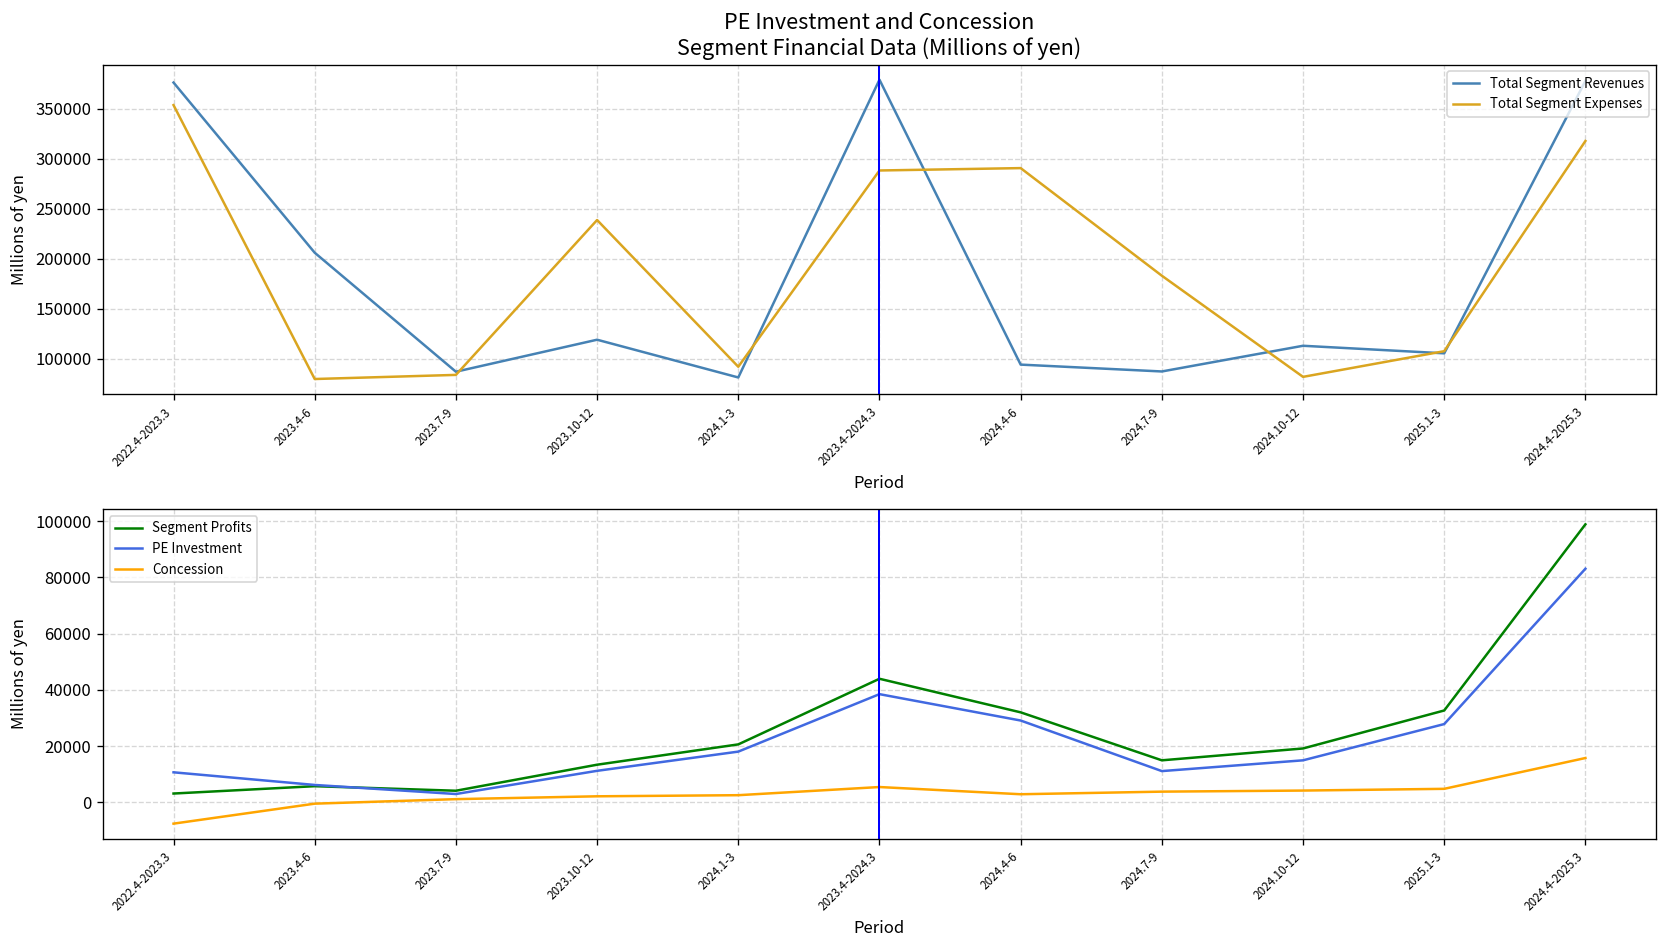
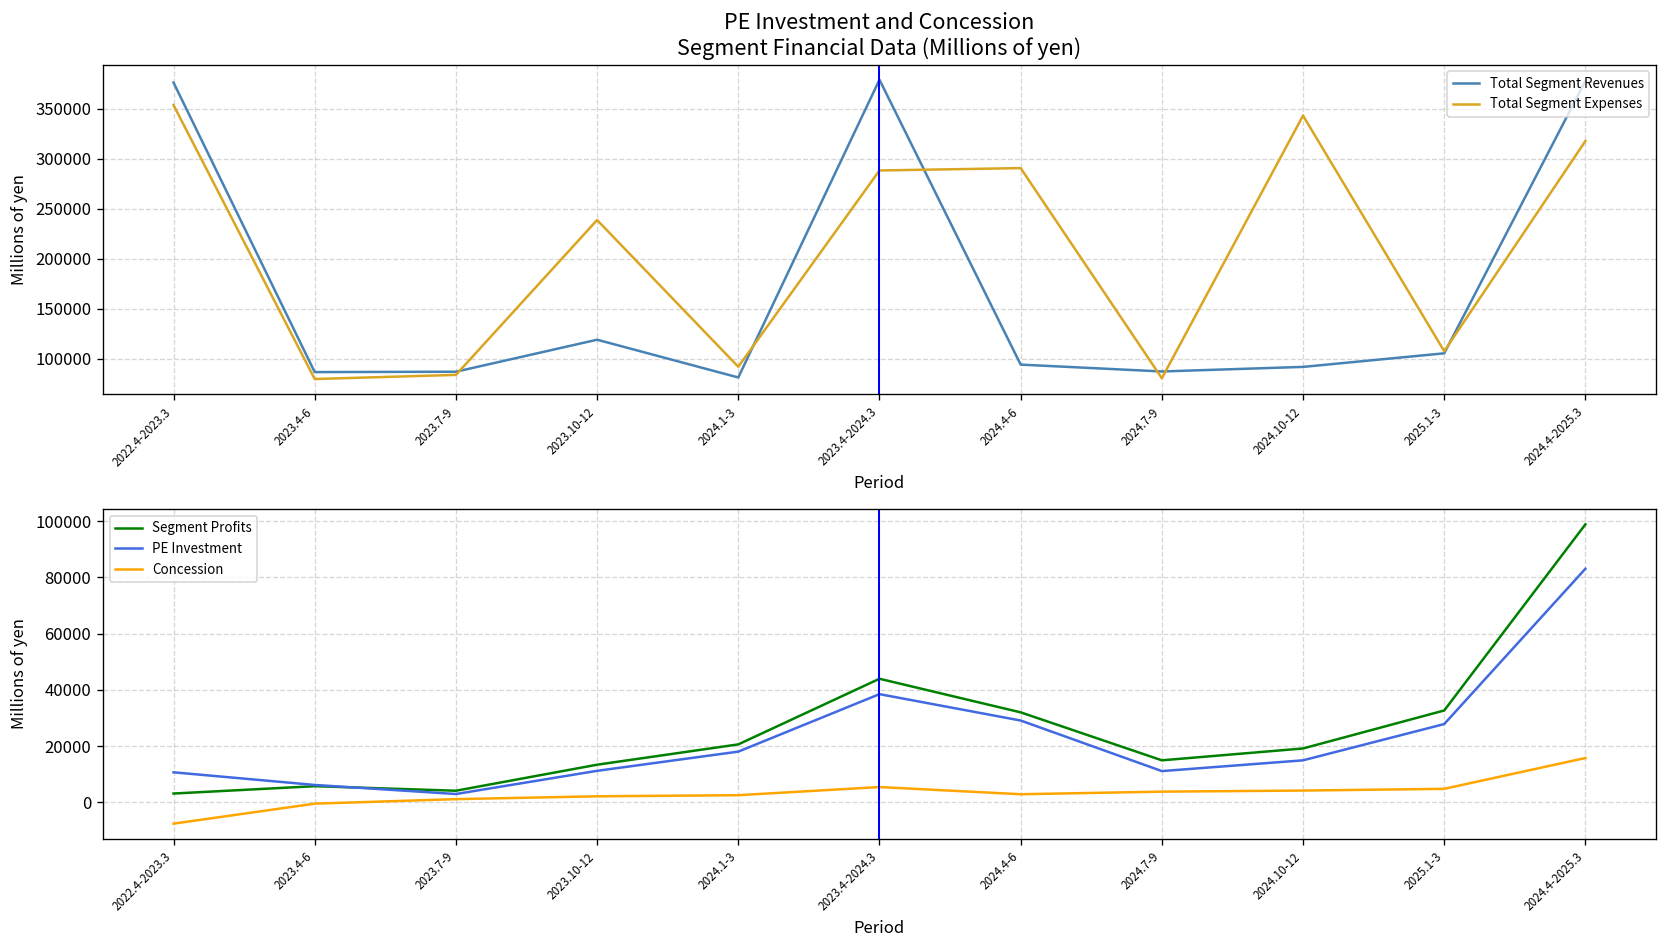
PE Investment and Concession Segment Financial Data (Millions of yen), Total Segment Revenues, 2023.4-6: 210000 -> 90000
PE Investment and Concession Segment Financial Data (Millions of yen), Total Segment Expenses, 2024.7-9: 180000 -> 80000
PE Investment and Concession Segment Financial Data (Millions of yen), Total Segment Revenues, 2024.10-12: 110000 -> 90000
PE Investment and Concession Segment Financial Data (Millions of yen), Total Segment Expenses, 2024.10-12: 80000 -> 340000
